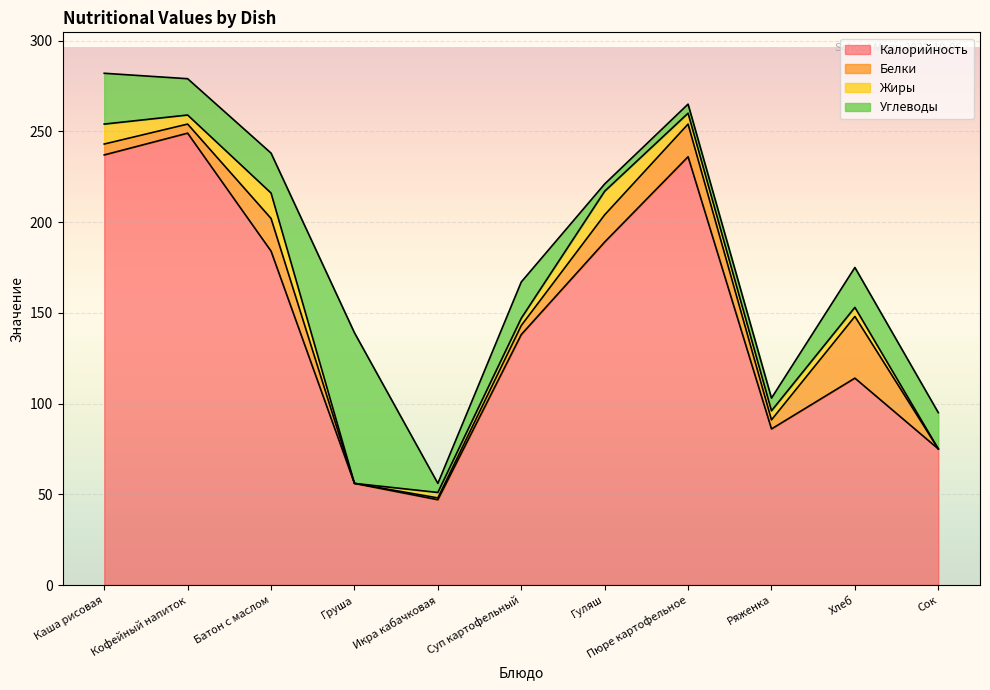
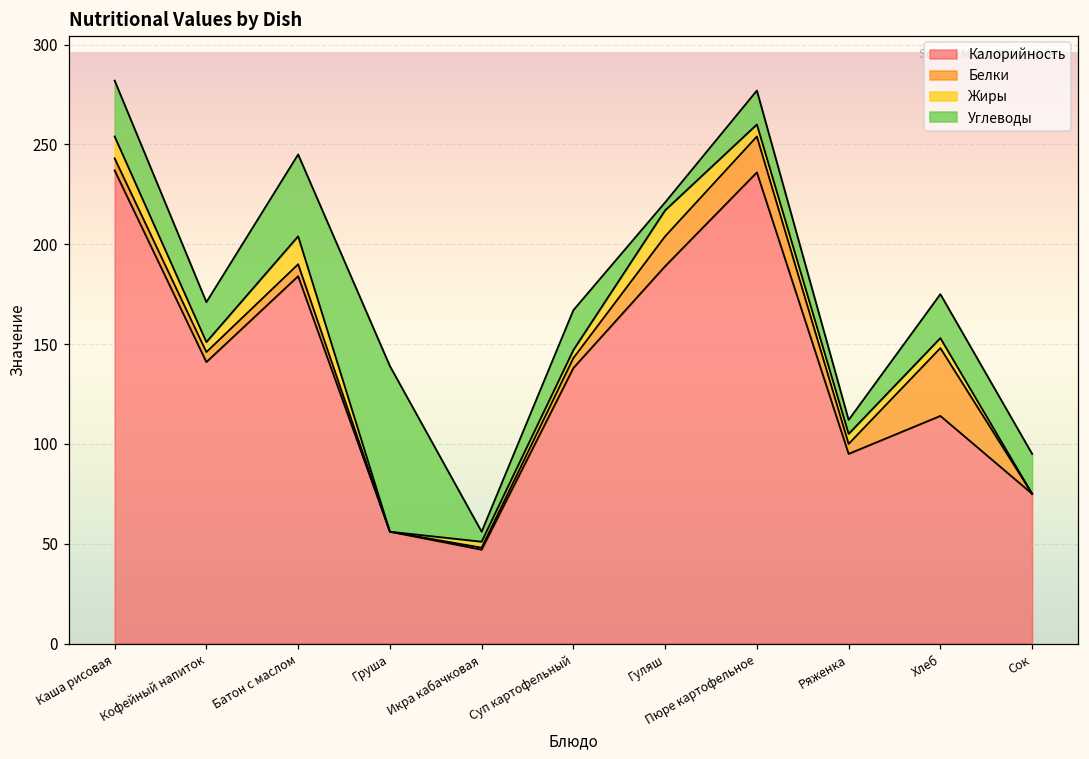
Калорийность, Кофейный напиток: 249 -> 141
Белки, Батон с маслом: 18 -> 6
Углеводы, Батон с маслом: 22 -> 41
Углеводы, Пюре картофельное: 5 -> 17
Калорийность, Ряженка: 86 -> 95
